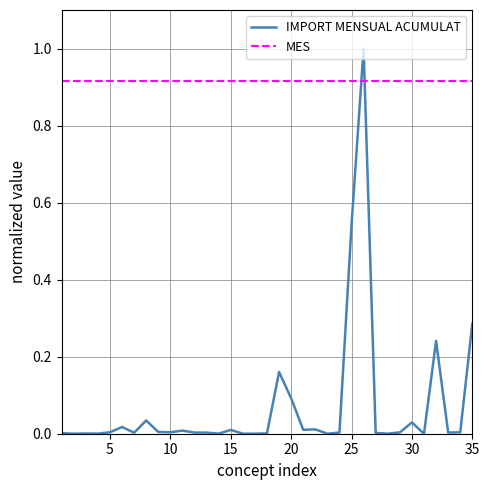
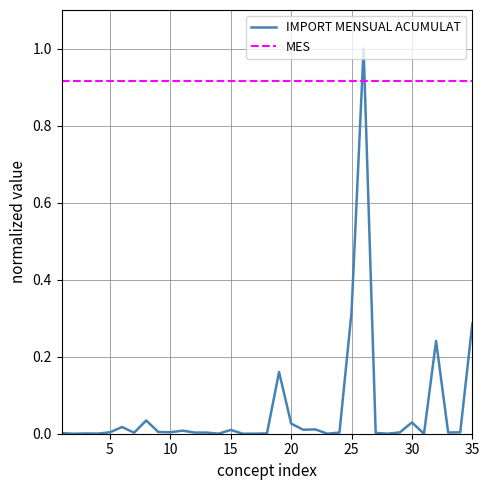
IMPORT MENSUAL ACUMULAT, 20: 0.09 -> 0.03
IMPORT MENSUAL ACUMULAT, 25: 0.54 -> 0.31
